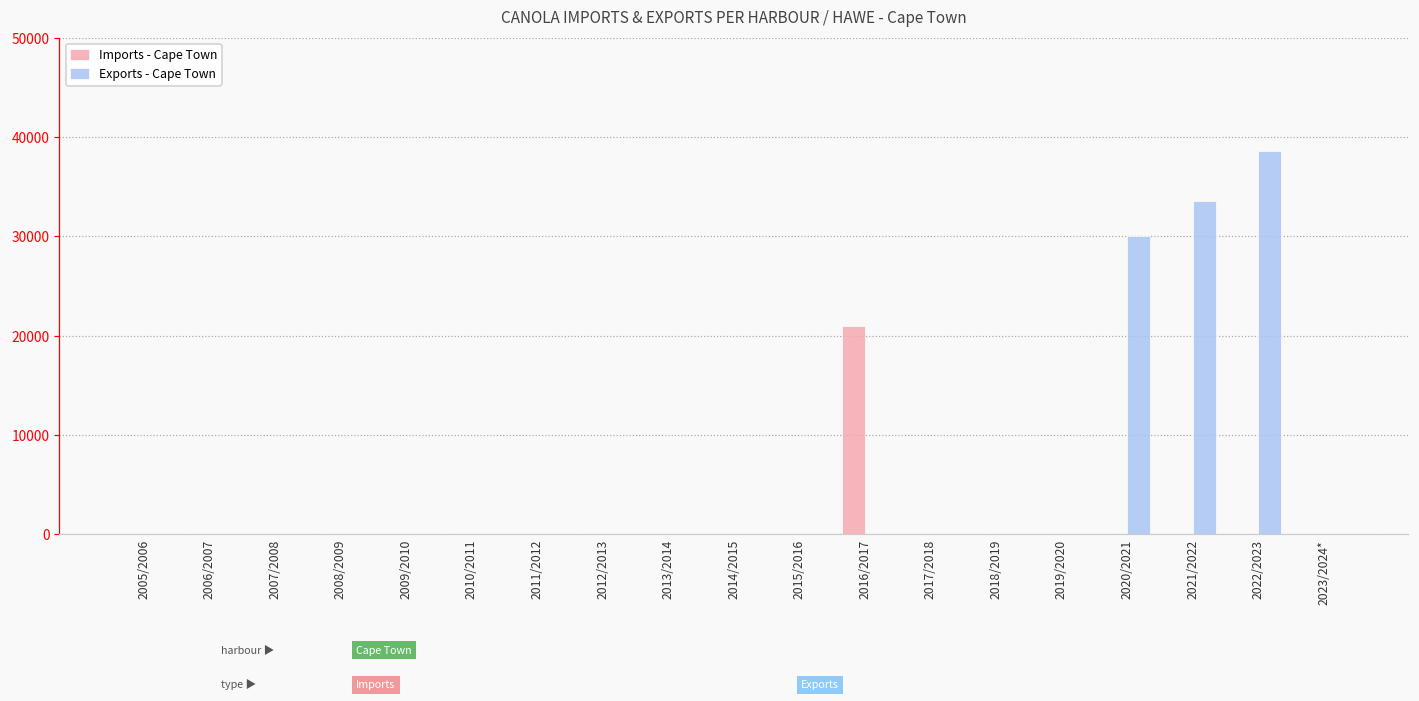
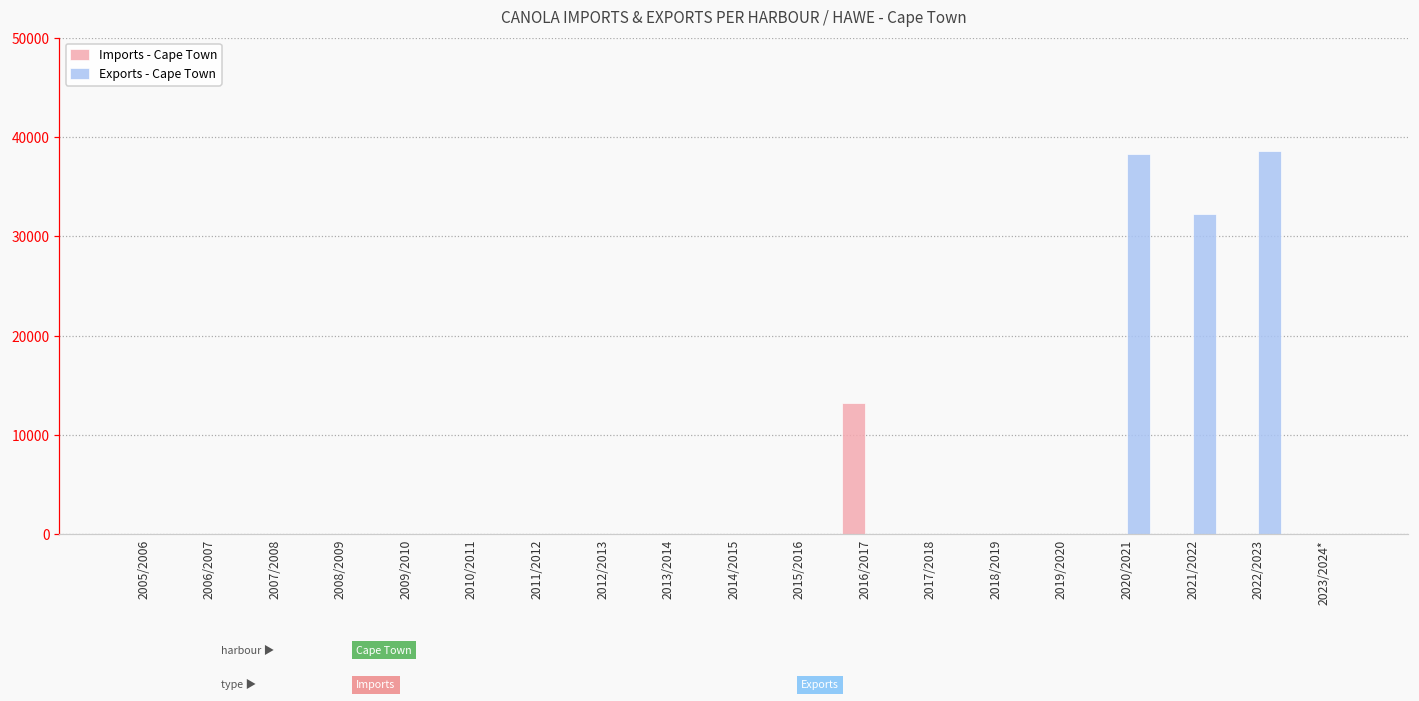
Imports - Cape Town, 2016/2017: 21000 -> 13000
Exports - Cape Town, 2020/2021: 30000 -> 38000
Exports - Cape Town, 2021/2022: 34000 -> 32000
